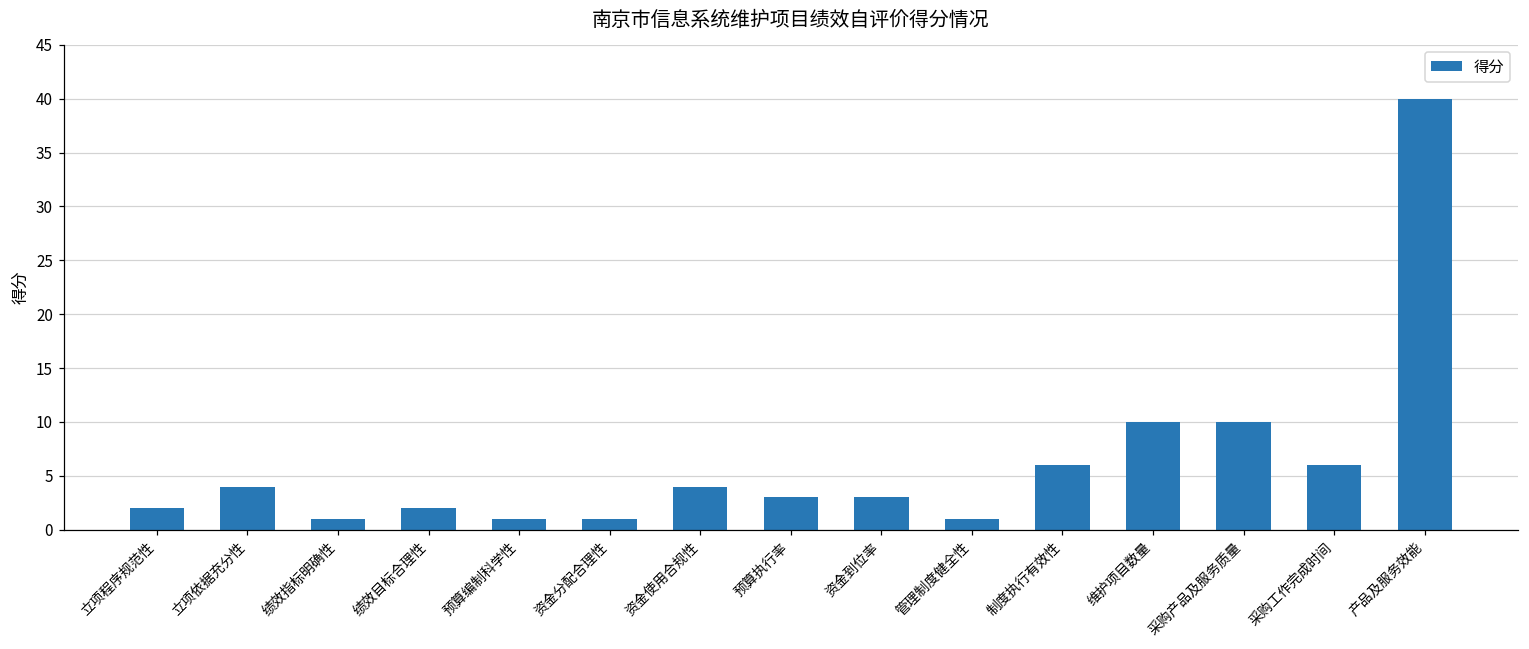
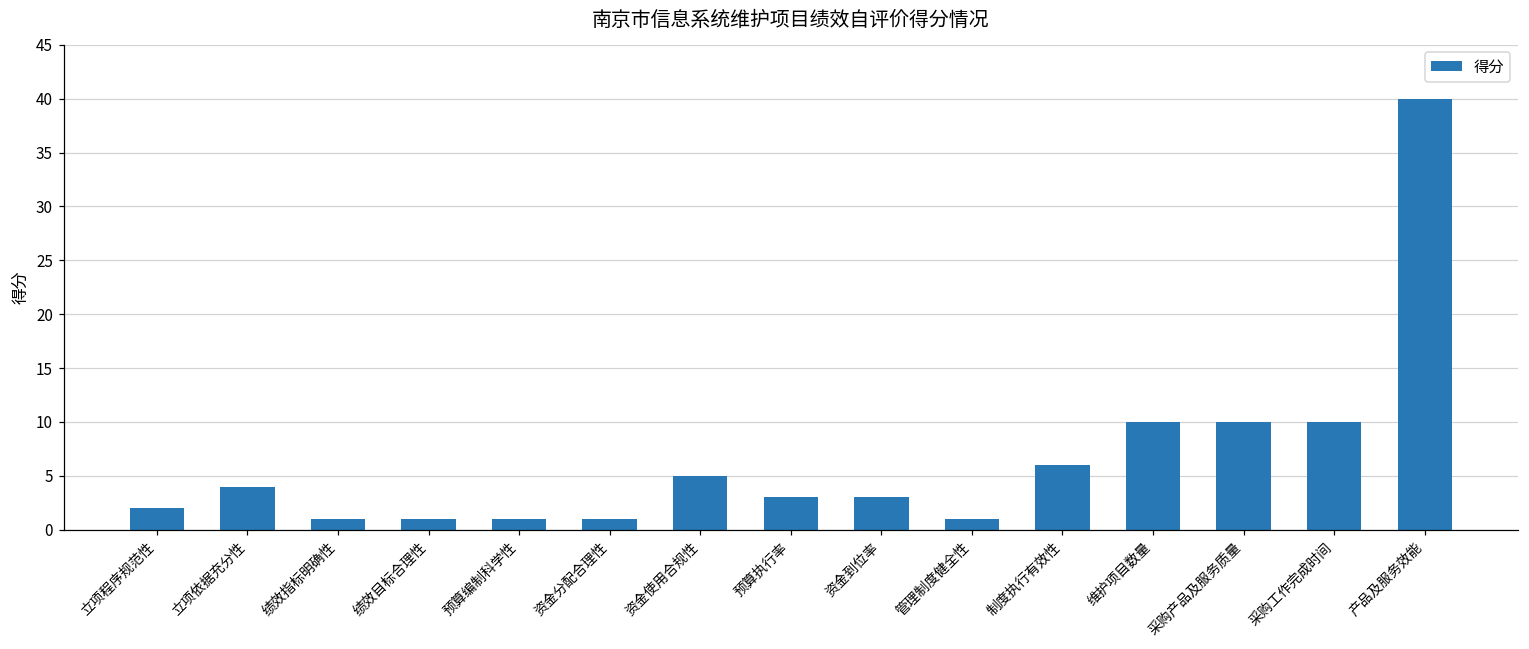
绩效目标合理性: 2 -> 1
资金使用合规性: 4 -> 5
采购工作完成时间: 6 -> 10
